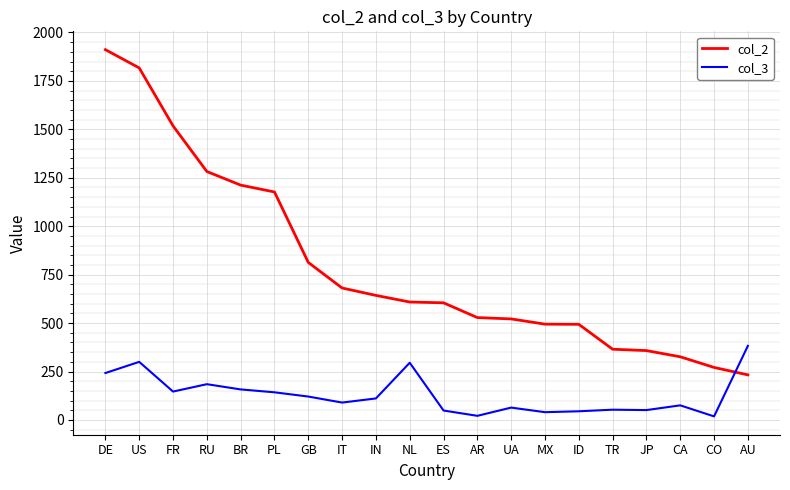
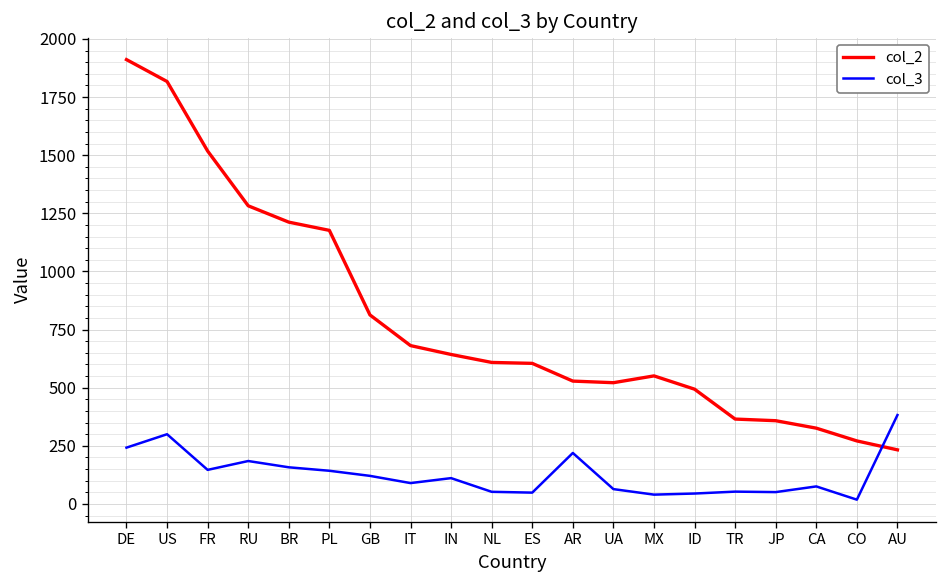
col_3, NL: 300 -> 50
col_3, AR: 20 -> 220
col_2, MX: 490 -> 550
